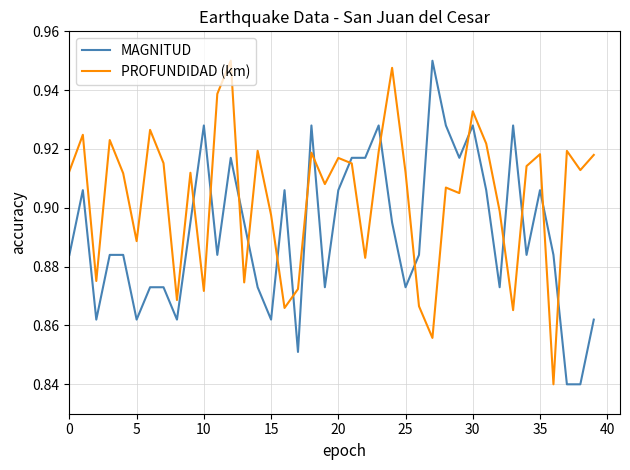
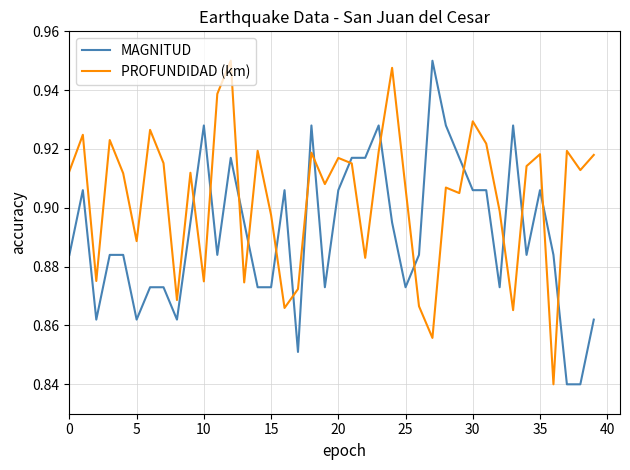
PROFUNDIDAD (km), 10: 0.872 -> 0.875
MAGNITUD, 15: 0.862 -> 0.873
PROFUNDIDAD (km), 25: 0.912 -> 0.907
MAGNITUD, 30: 0.928 -> 0.906
PROFUNDIDAD (km), 30: 0.933 -> 0.929
